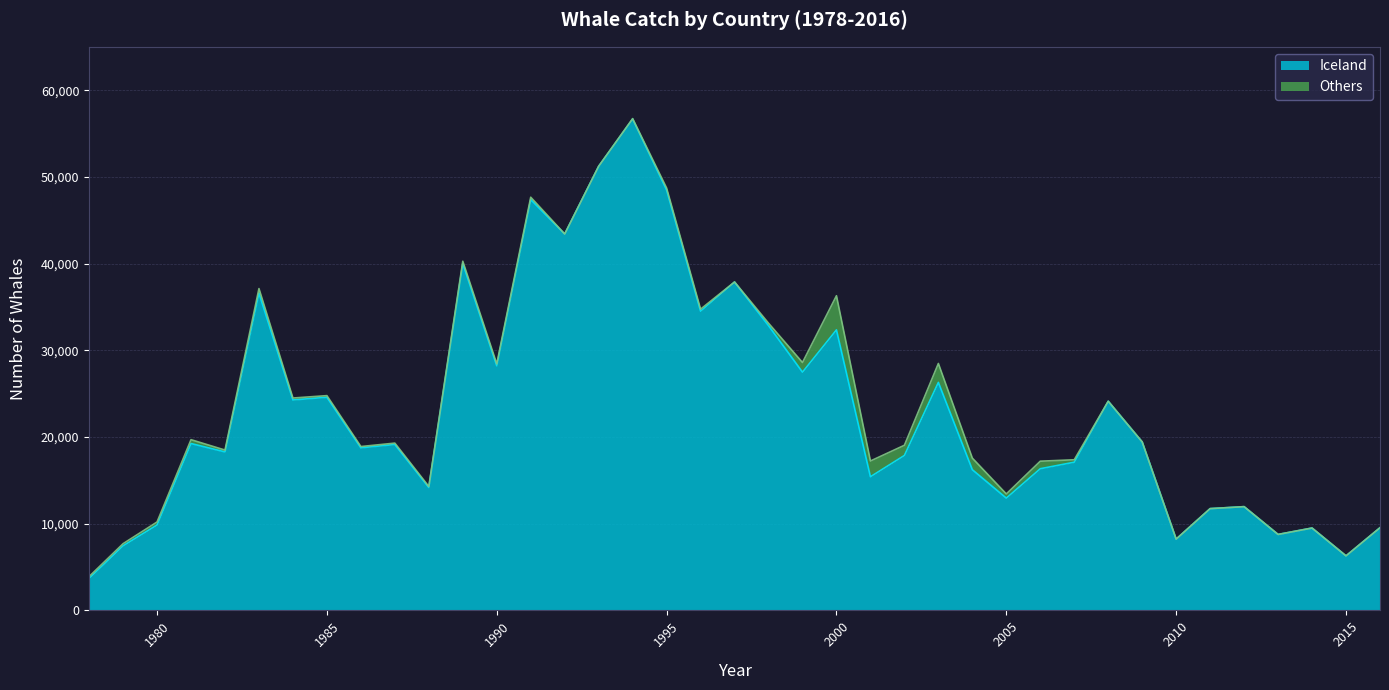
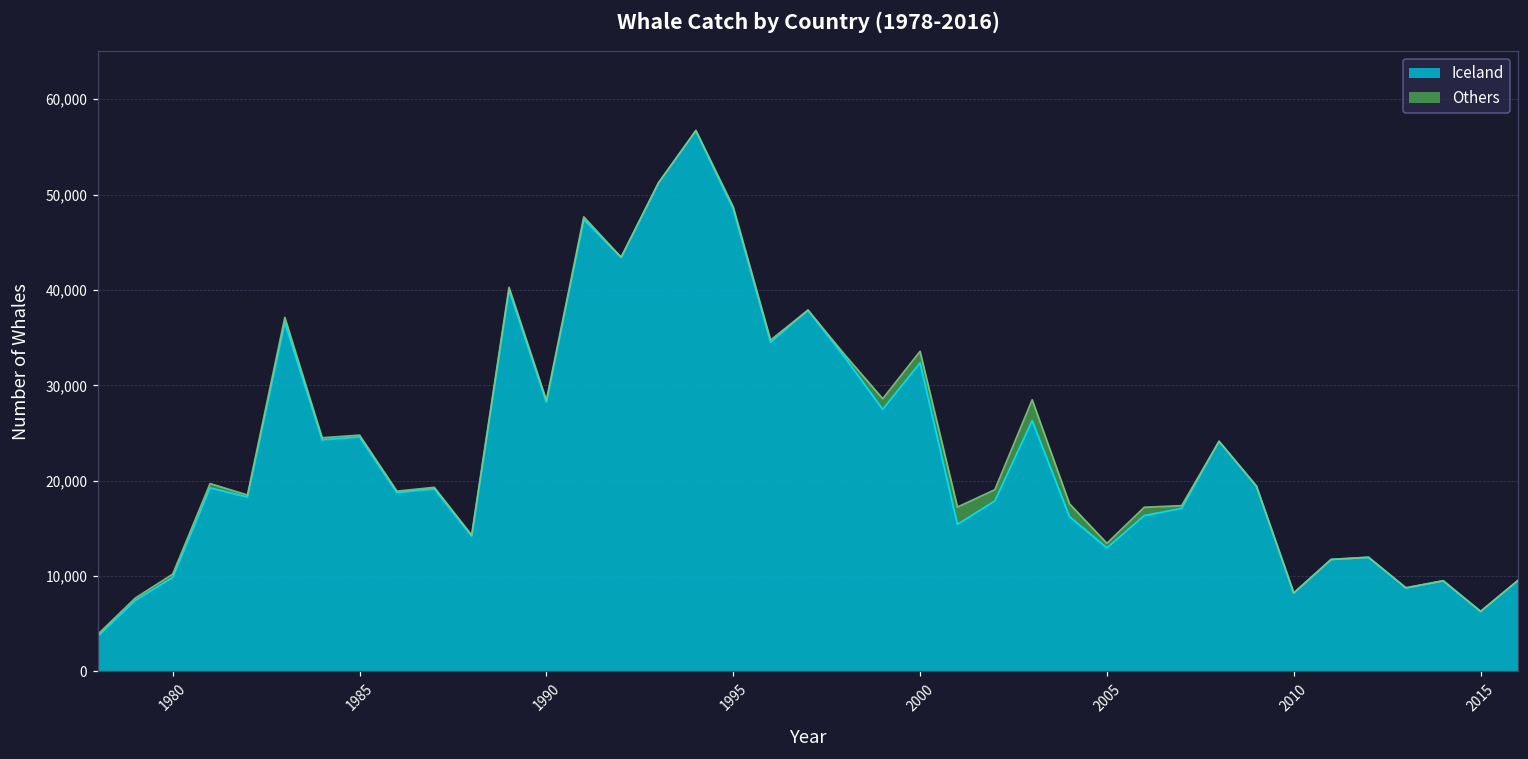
Others, 2000: 4,000 -> 1,000
